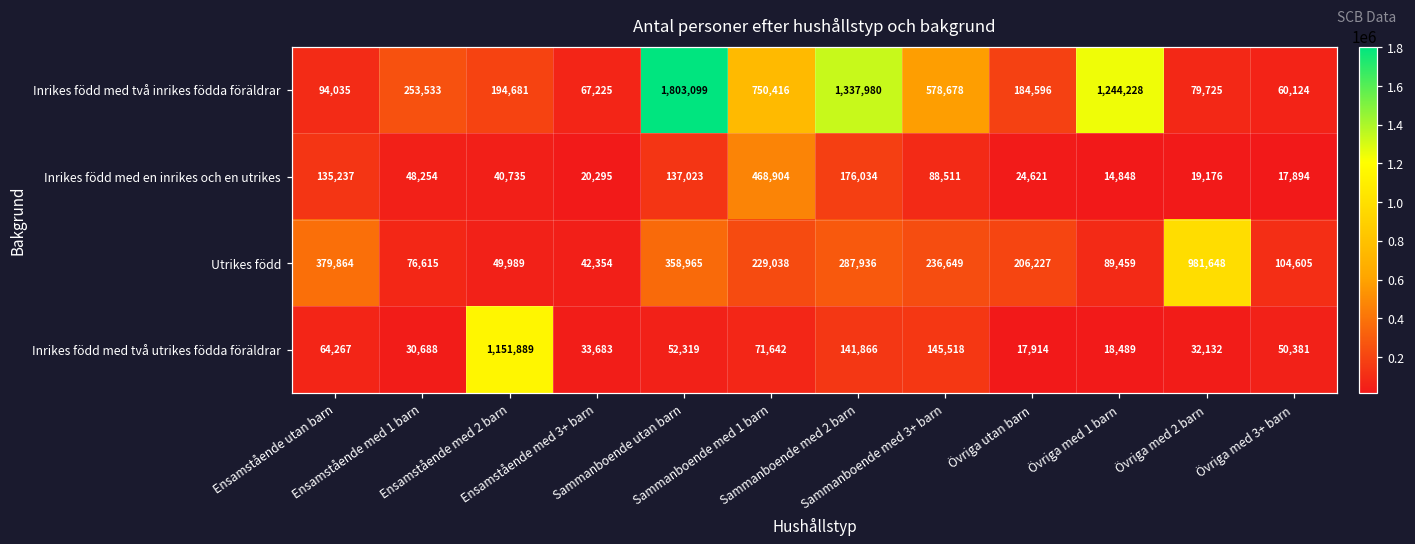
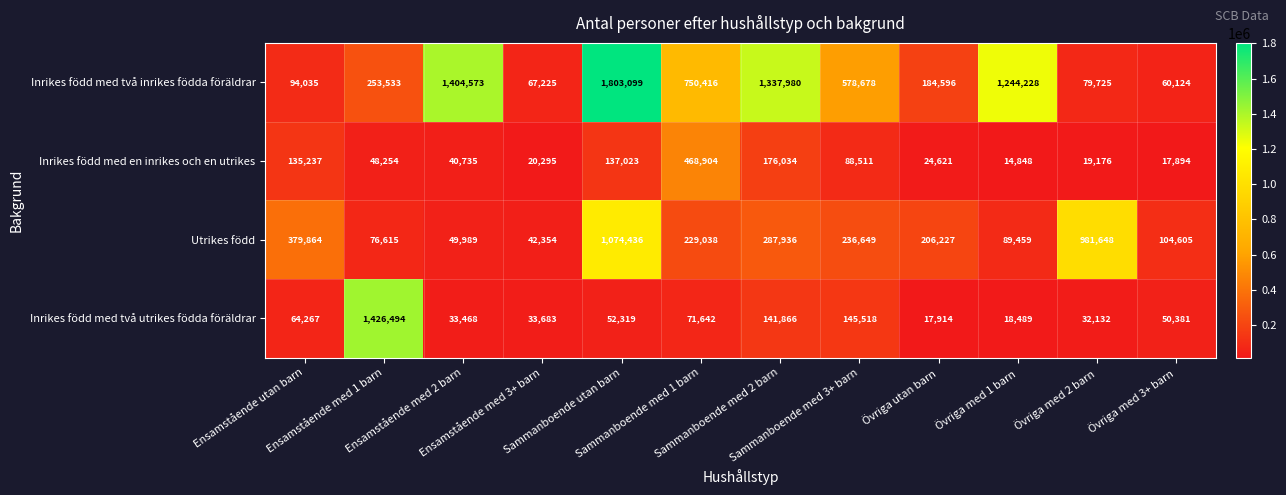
Inrikes född med två inrikes födda föräldrar, Ensamstående med 2 barn: 194,681 -> 1,404,573
Utrikes född, Sammanboende utan barn: 358,965 -> 1,074,436
Inrikes född med två utrikes födda föräldrar, Ensamstående med 1 barn: 30,688 -> 1,426,494
Inrikes född med två utrikes födda föräldrar, Ensamstående med 2 barn: 1,151,889 -> 33,468
